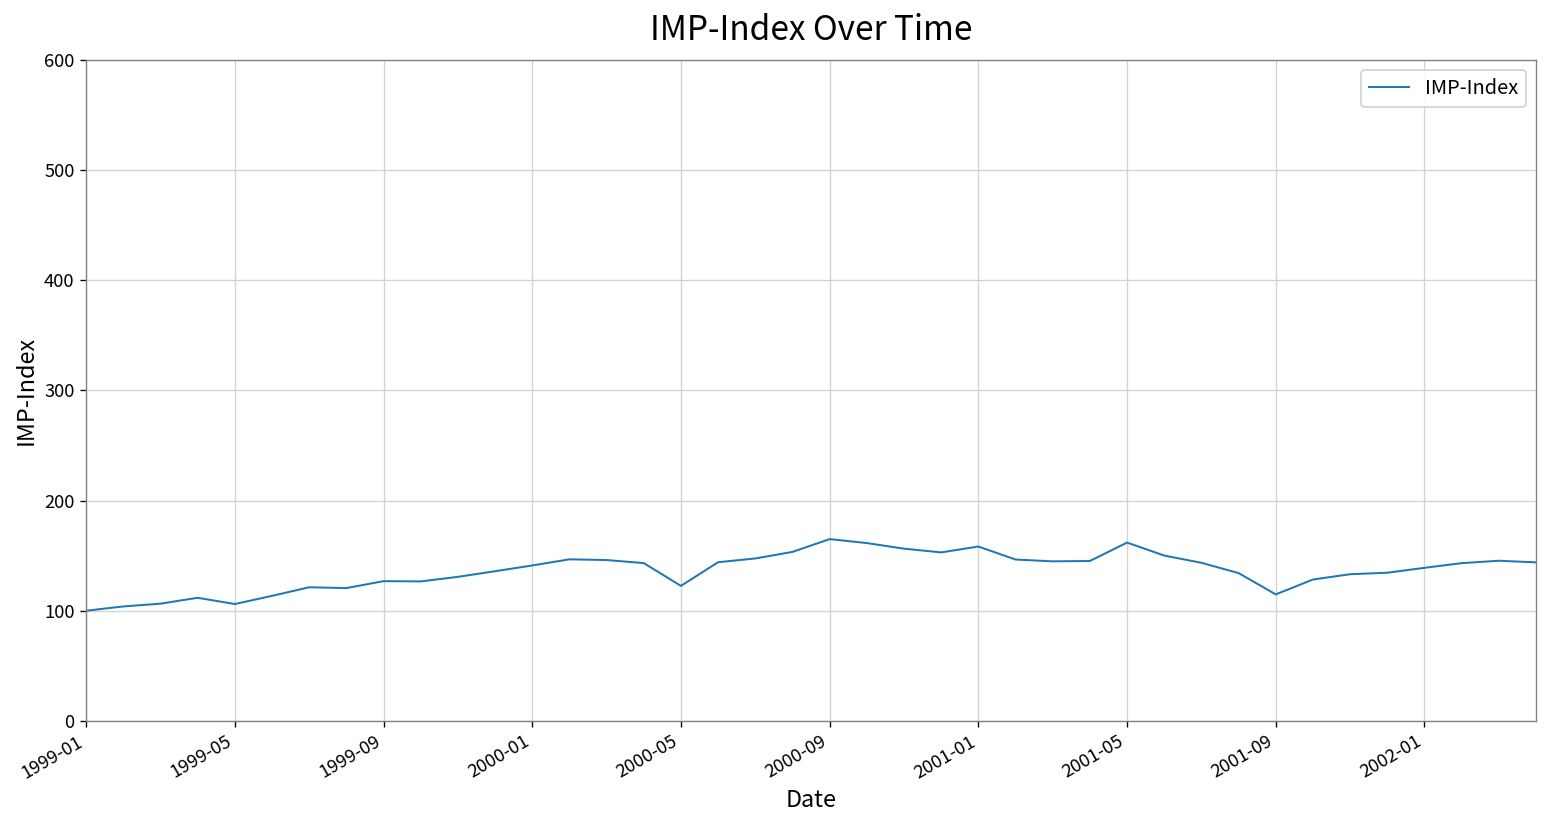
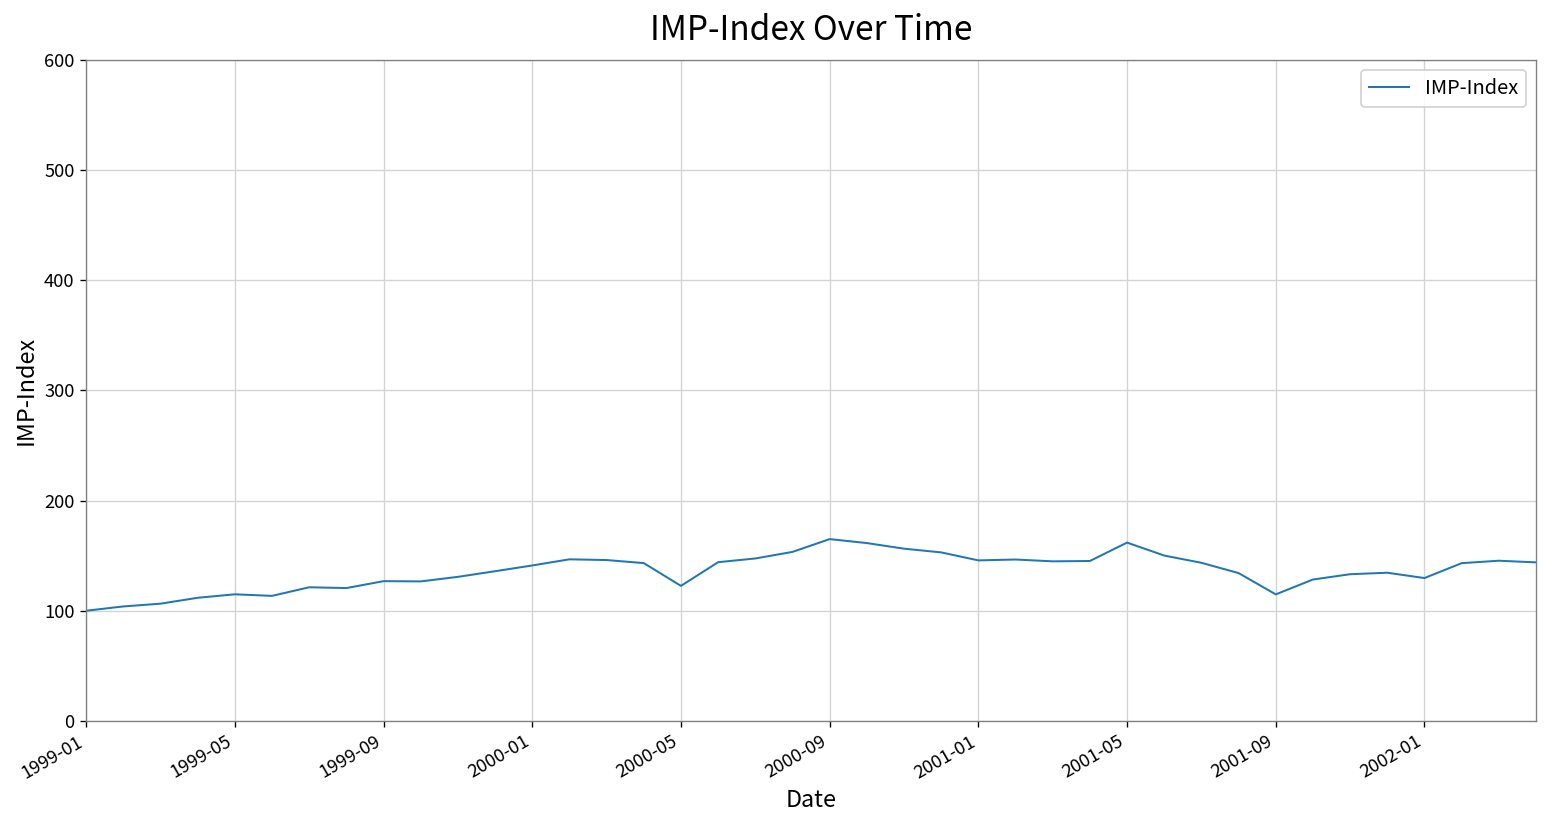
1999-05: 106 -> 115
2001-01: 160 -> 150
2002-01: 140 -> 130
